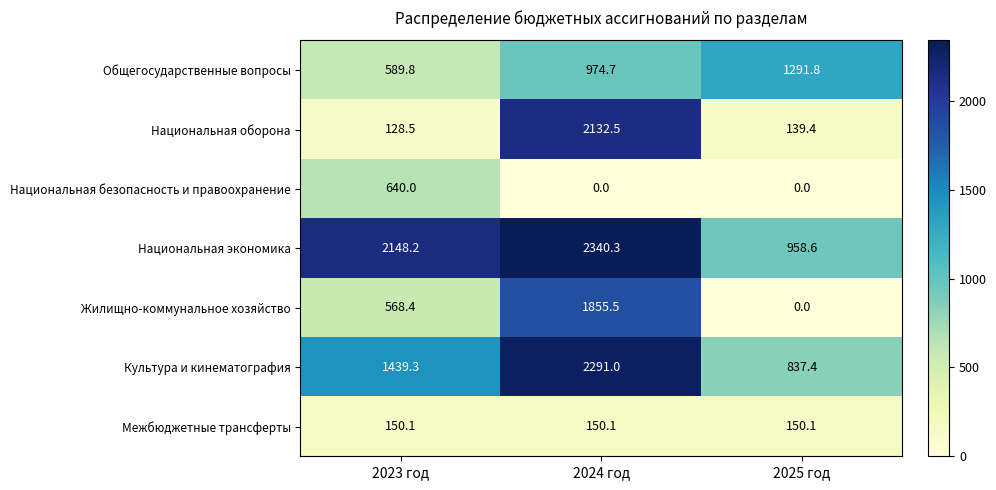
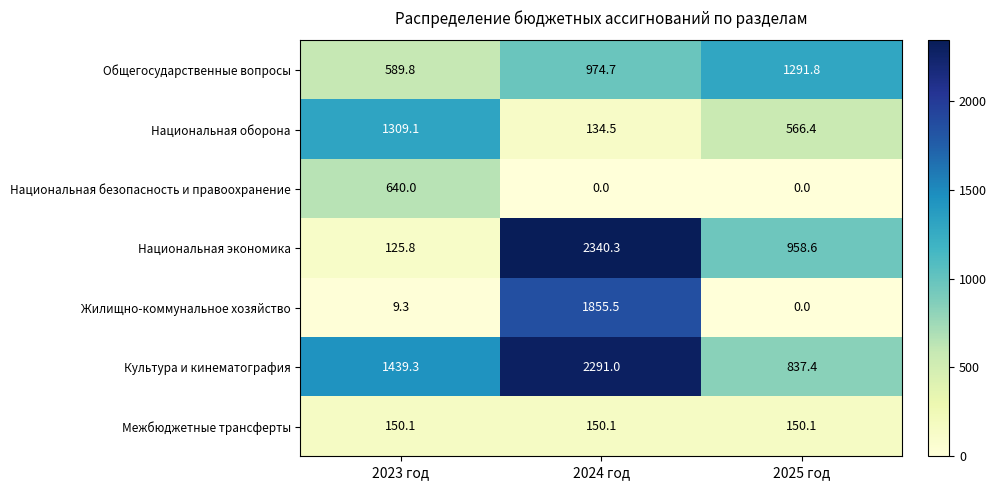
Национальная оборона, 2023 год: 128.5 -> 1309.1
Национальная оборона, 2024 год: 2132.5 -> 134.5
Национальная оборона, 2025 год: 139.4 -> 566.4
Национальная экономика, 2023 год: 2148.2 -> 125.8
Жилищно-коммунальное хозяйство, 2023 год: 568.4 -> 9.3
